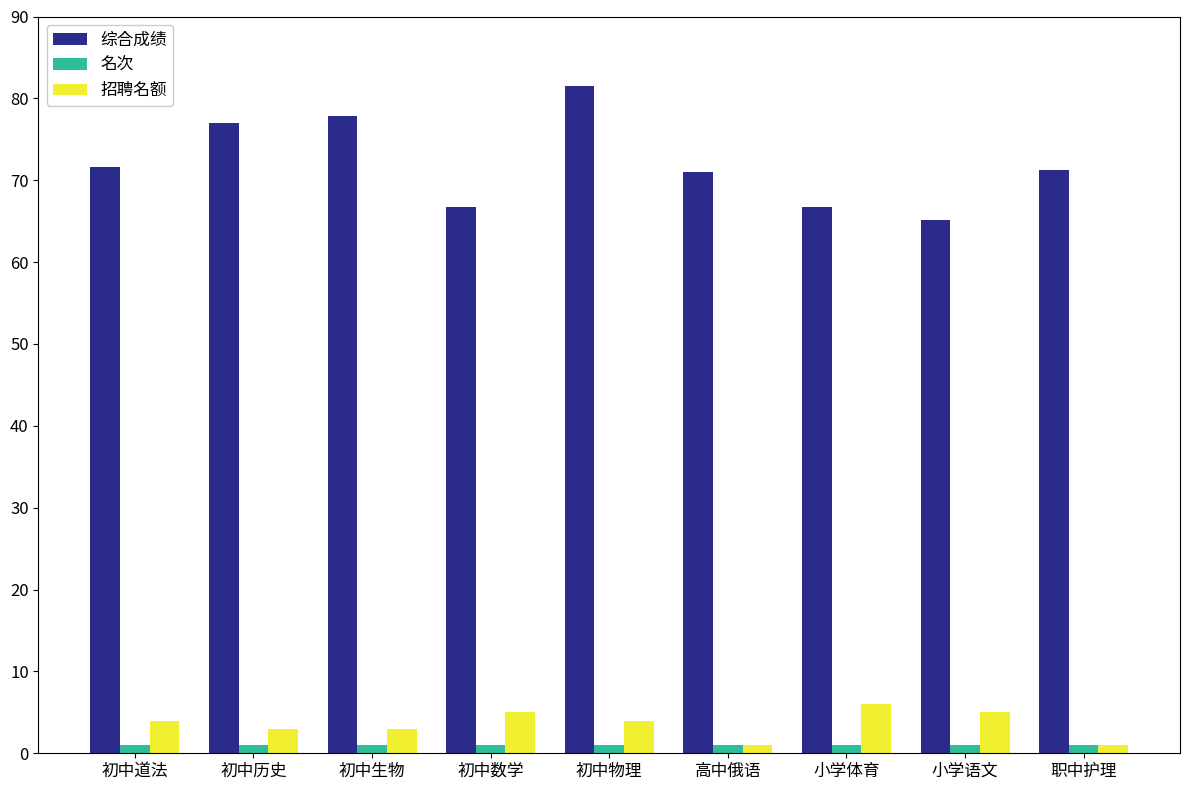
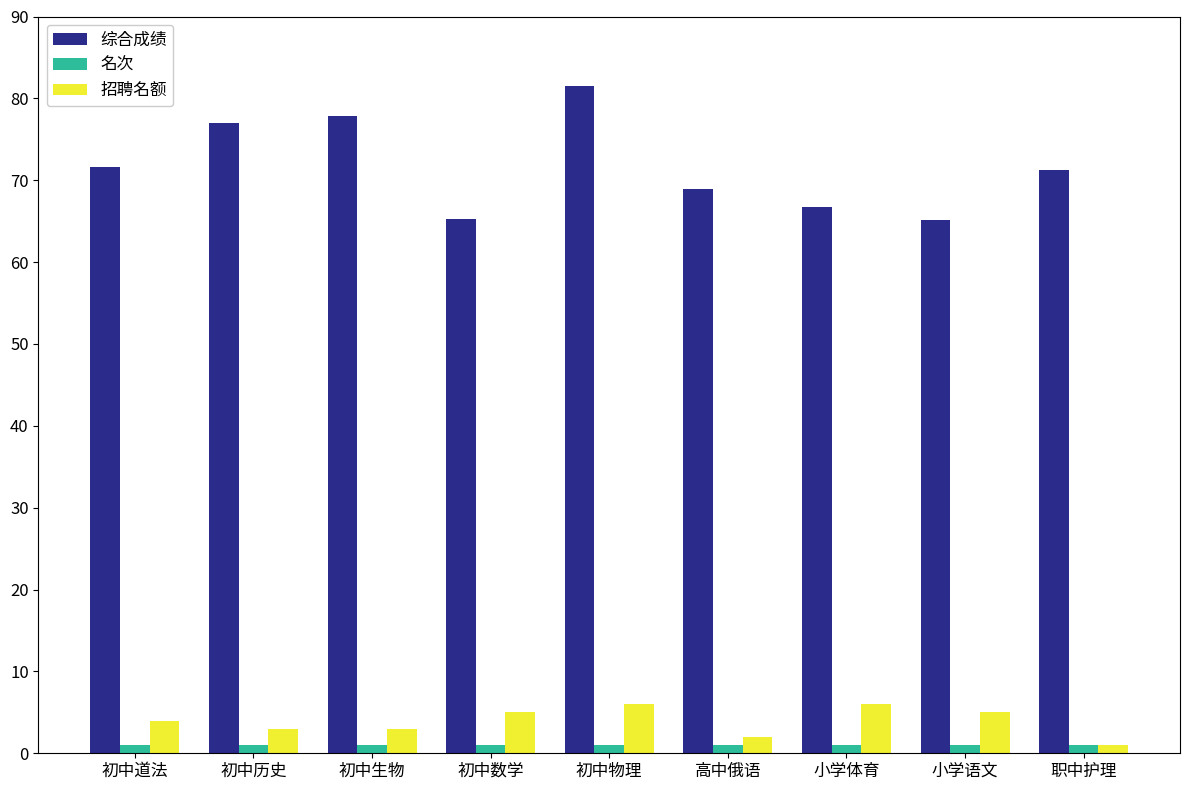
综合成绩, 初中数学: 67 -> 65
招聘名额, 初中物理: 4 -> 6
综合成绩, 高中俄语: 71 -> 69
招聘名额, 高中俄语: 1 -> 2
